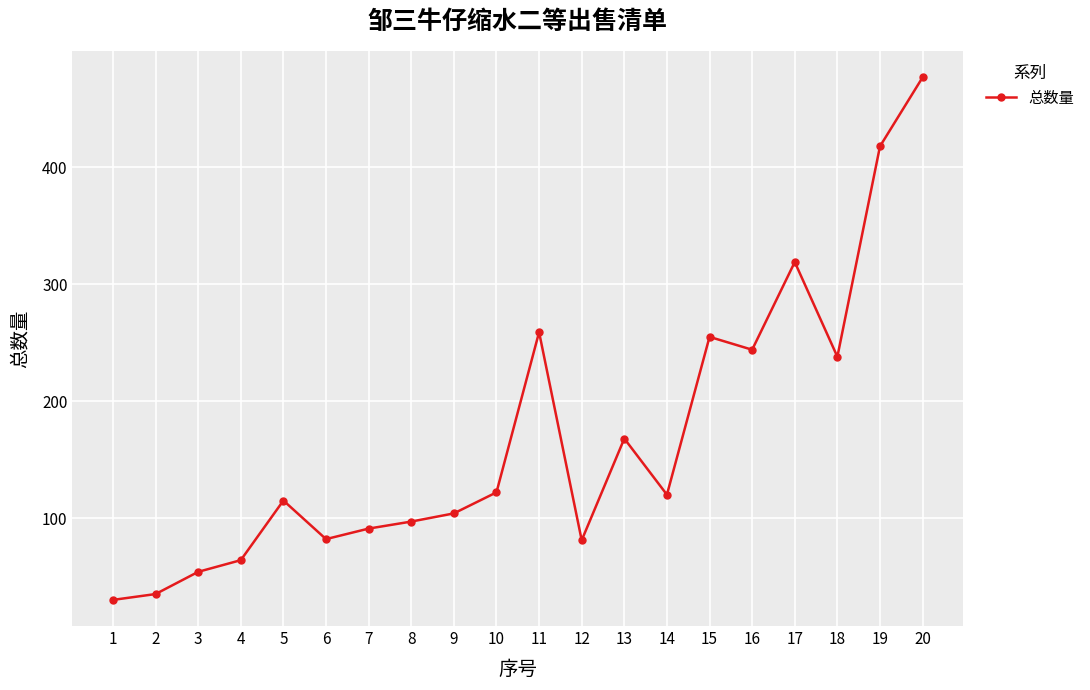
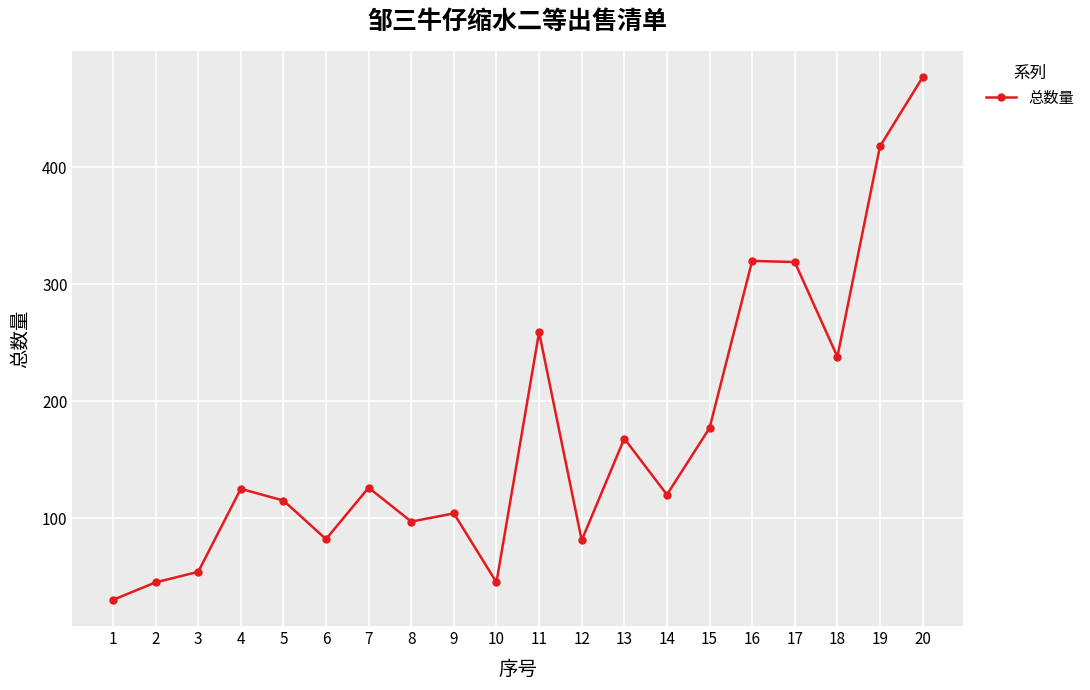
2: 35 -> 45
4: 64 -> 125
7: 91 -> 126
10: 122 -> 45
15: 255 -> 177
16: 244 -> 320
